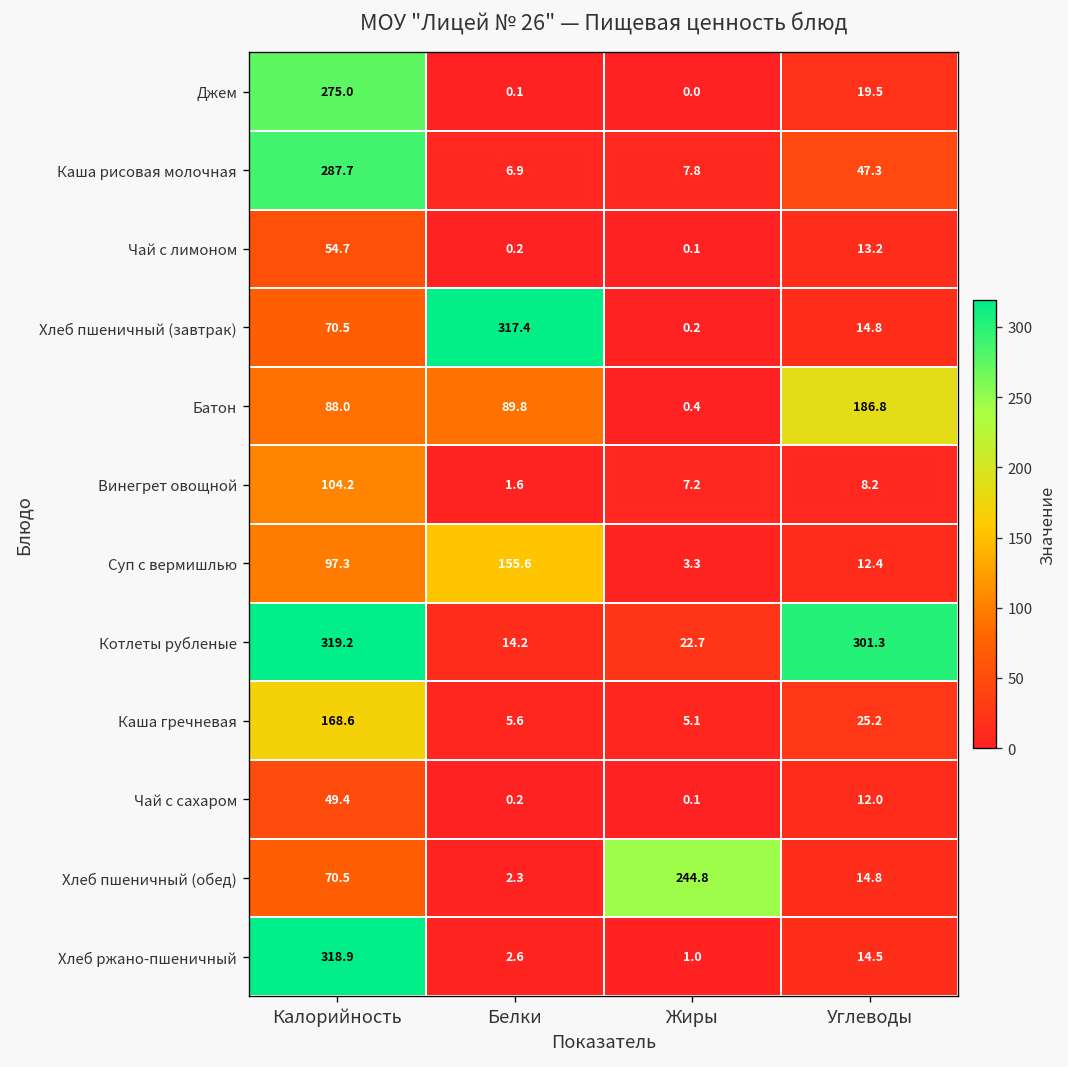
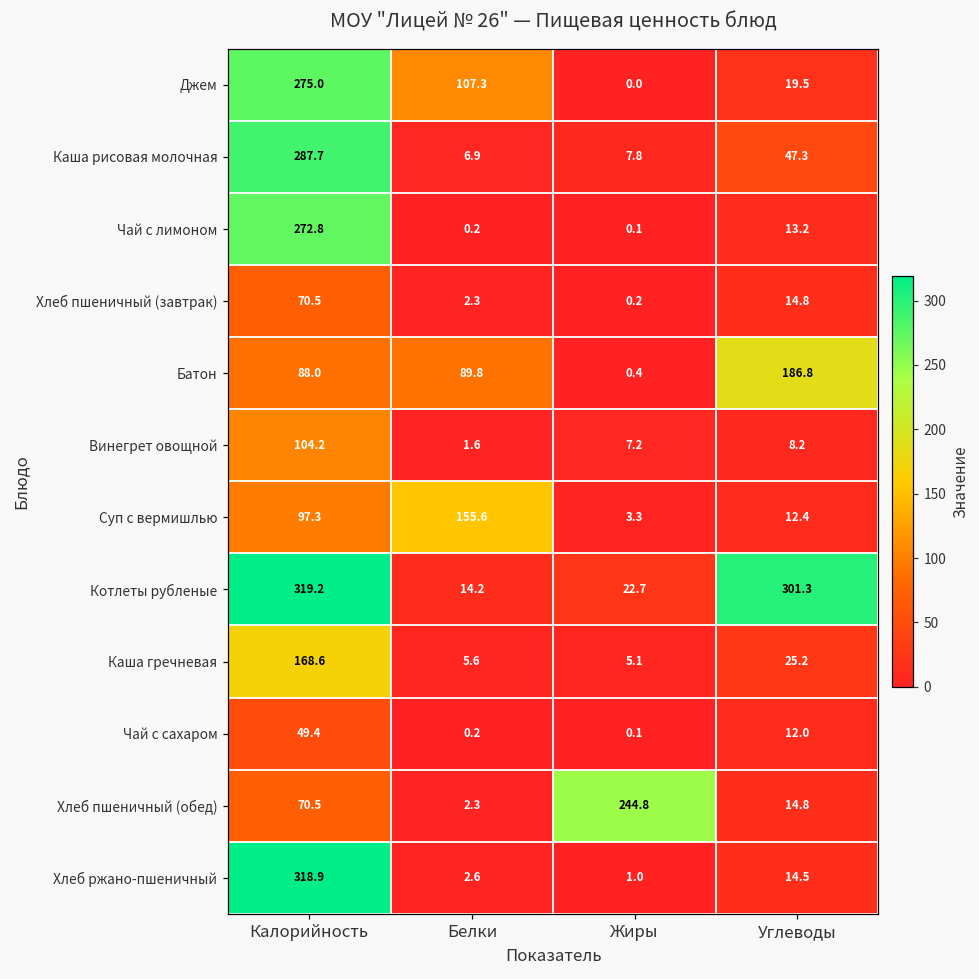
Джем, Белки: 0.1 -> 107.3
Чай с лимоном, Калорийность: 54.7 -> 272.8
Хлеб пшеничный (завтрак), Белки: 317.4 -> 2.3
